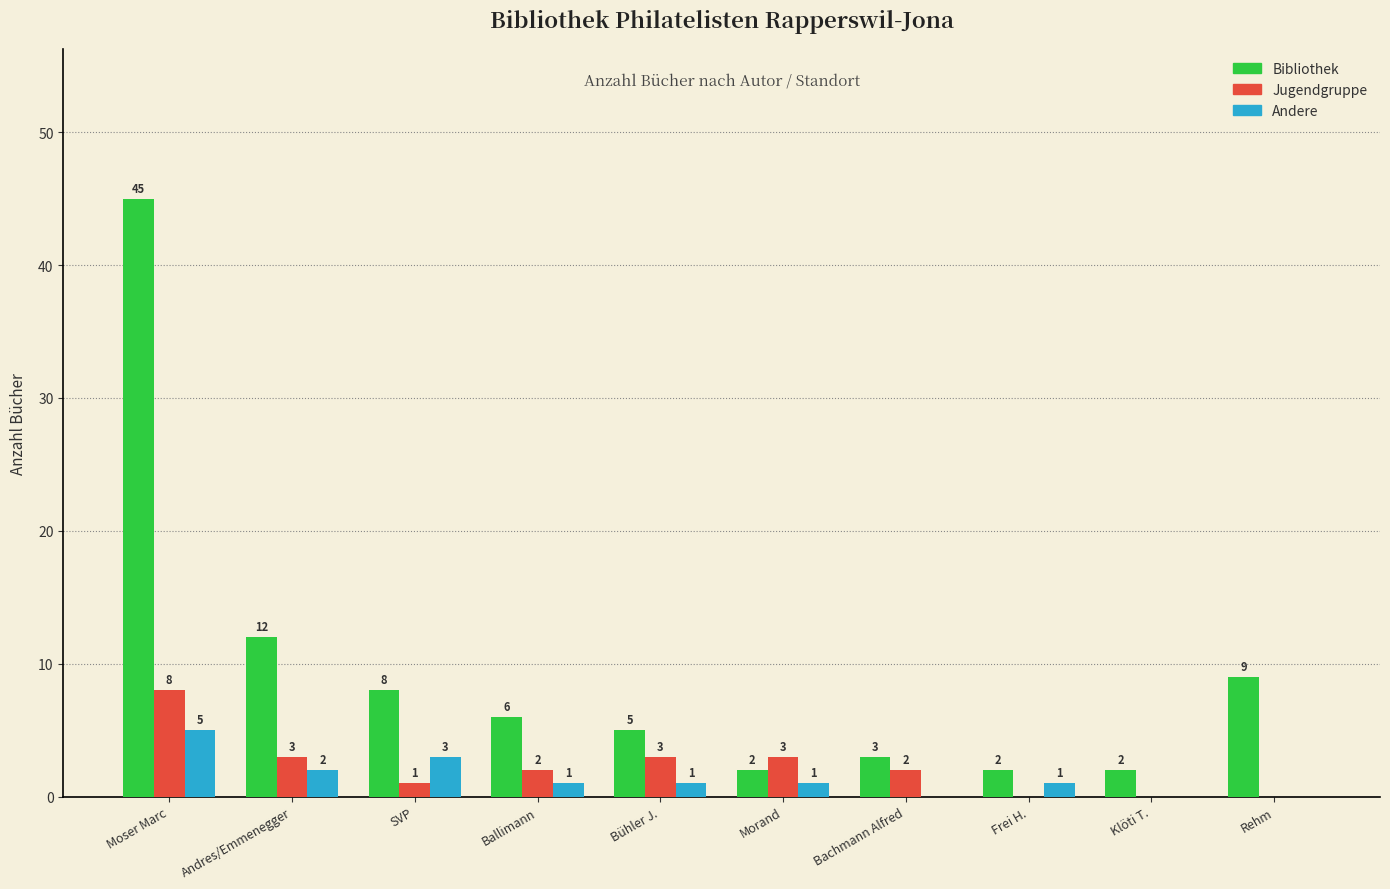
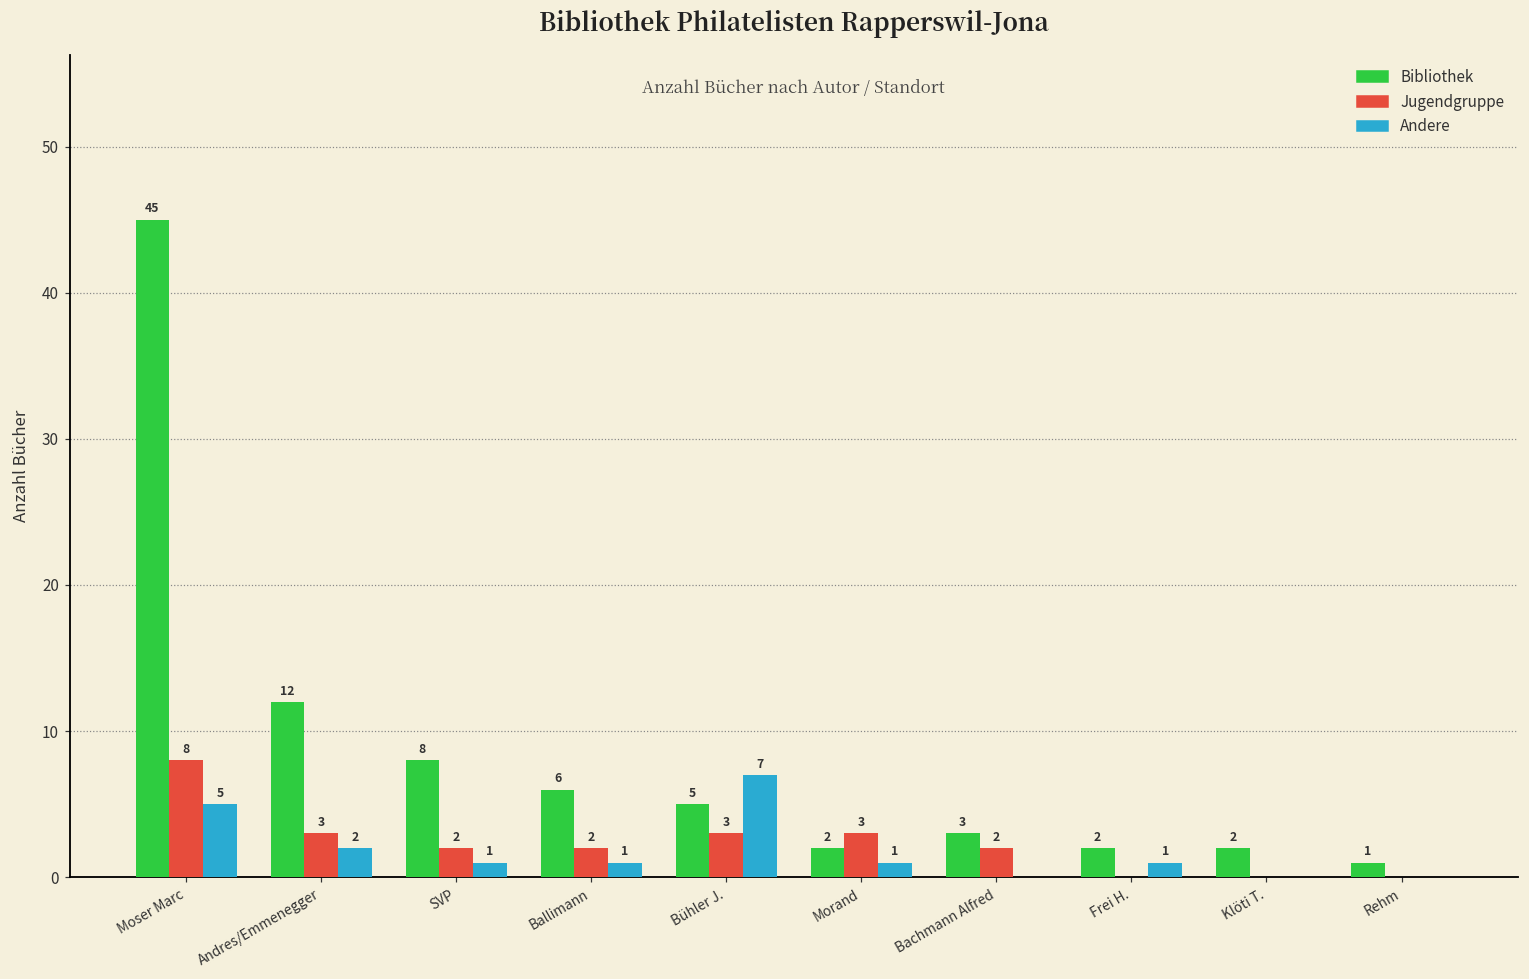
Jugendgruppe, SVP: 1 -> 2
Andere, SVP: 3 -> 1
Andere, Bühler J.: 1 -> 7
Bibliothek, Rehm: 9 -> 1
